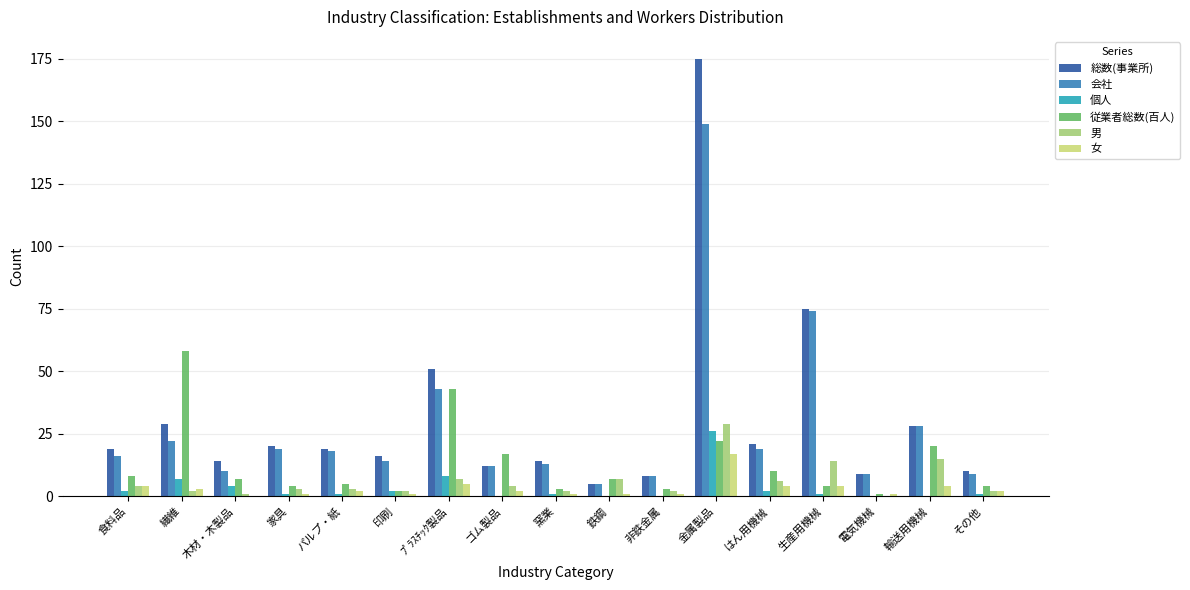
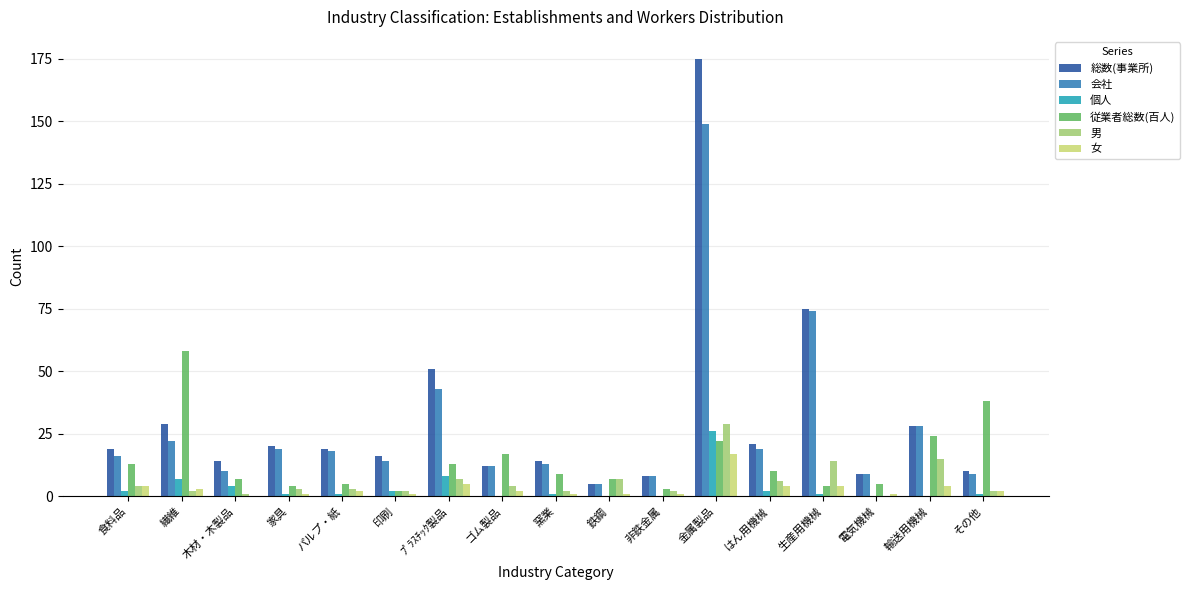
従業者総数(百人), 食料品: 8 -> 13
従業者総数(百人), ﾌﾟﾗｽﾁｯｸ製品: 43 -> 13
従業者総数(百人), 窯業: 3 -> 9
従業者総数(百人), 電気機械: 1 -> 5
従業者総数(百人), 輸送用機械: 20 -> 24
従業者総数(百人), その他: 4 -> 38
